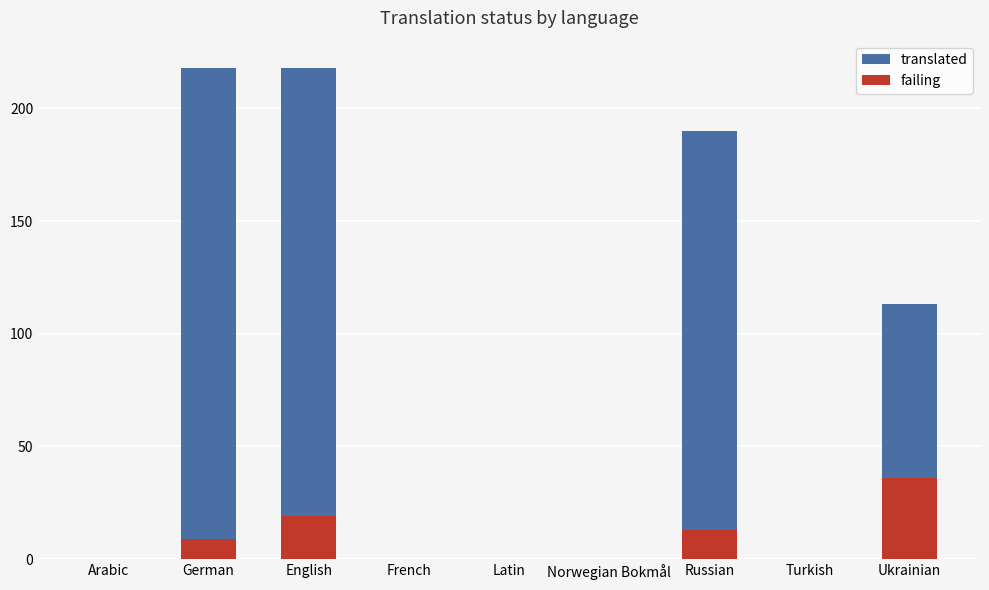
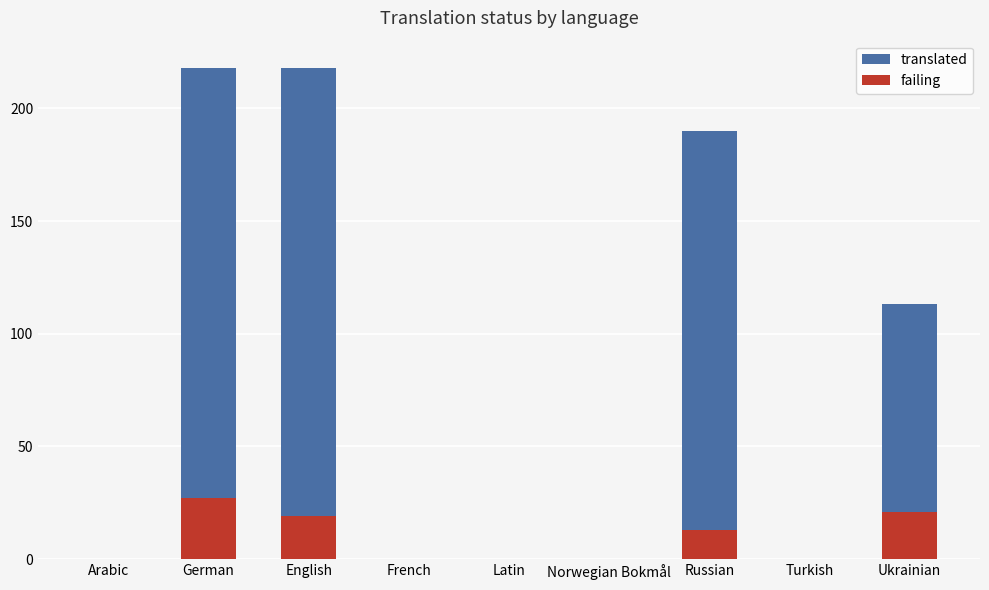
failing, German: 9 -> 27
failing, Ukrainian: 36 -> 21
